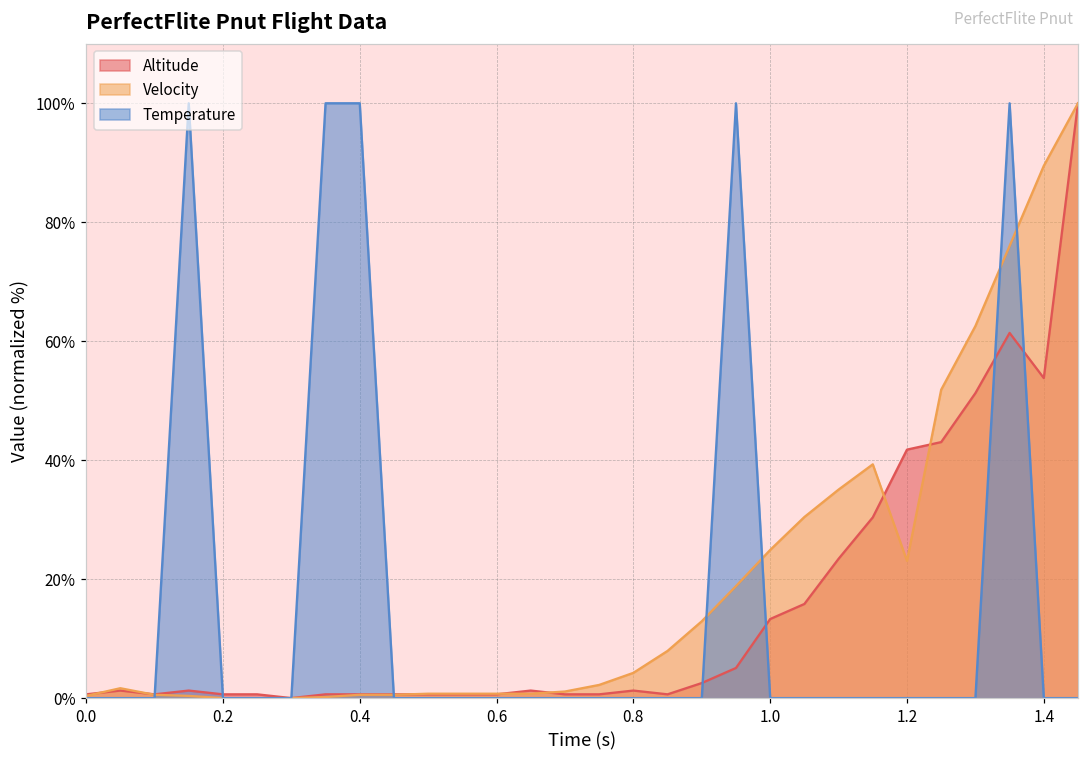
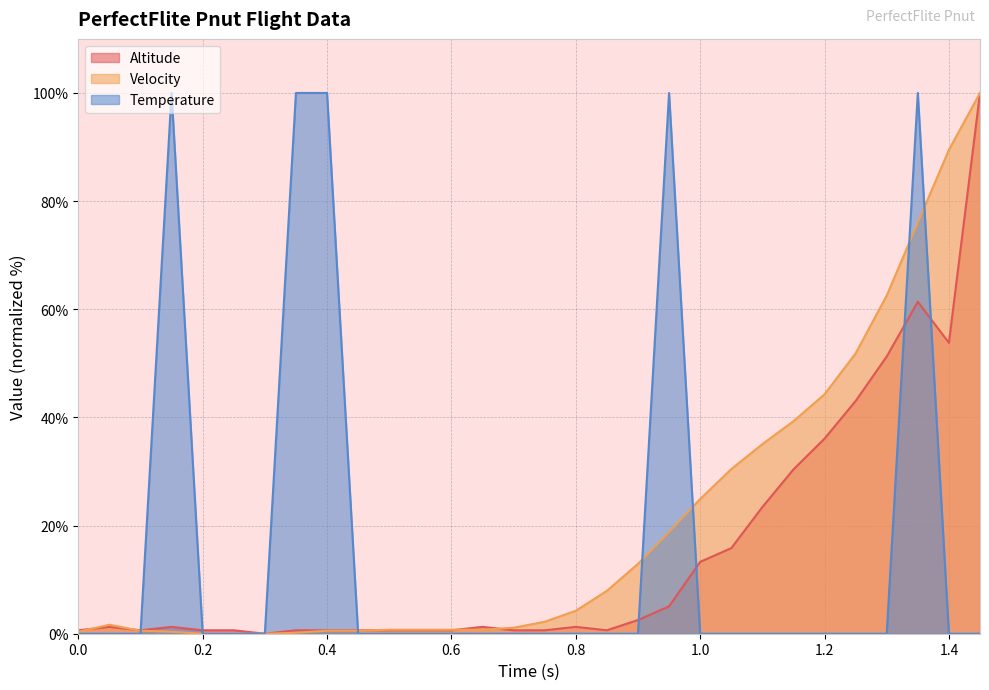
Altitude, 1.2: 42% -> 36%
Velocity, 1.2: 23% -> 44%
